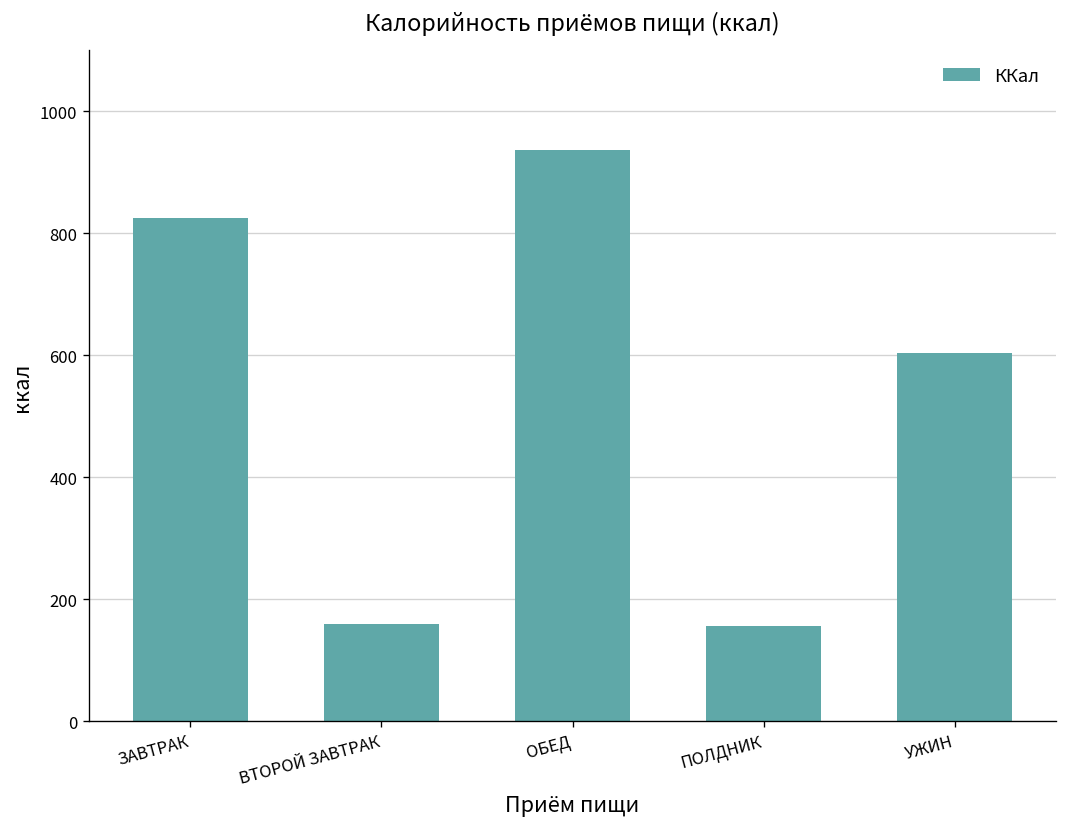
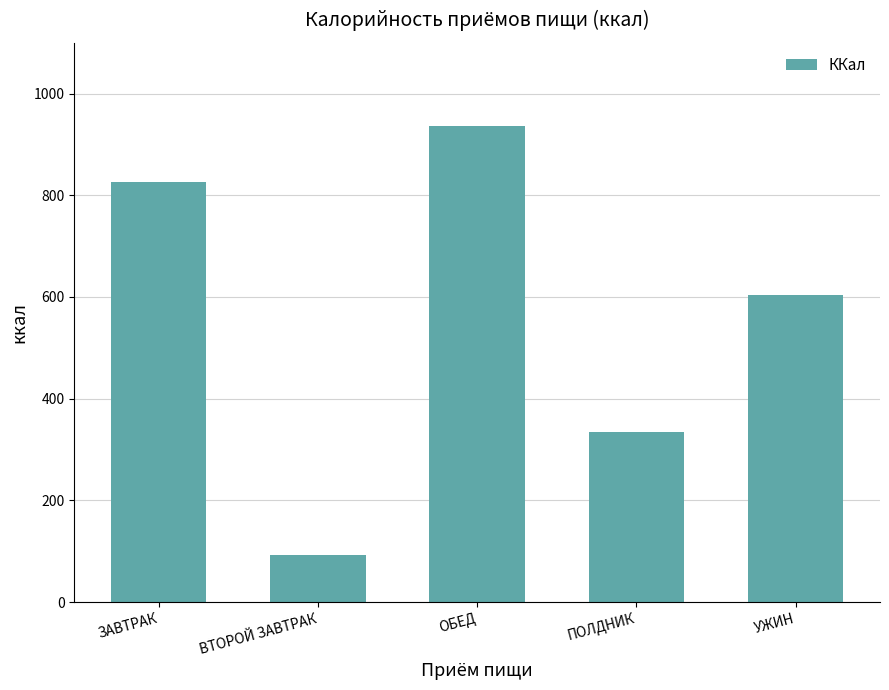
ВТОРОЙ ЗАВТРАК: 160 -> 90
ПОЛДНИК: 160 -> 340
